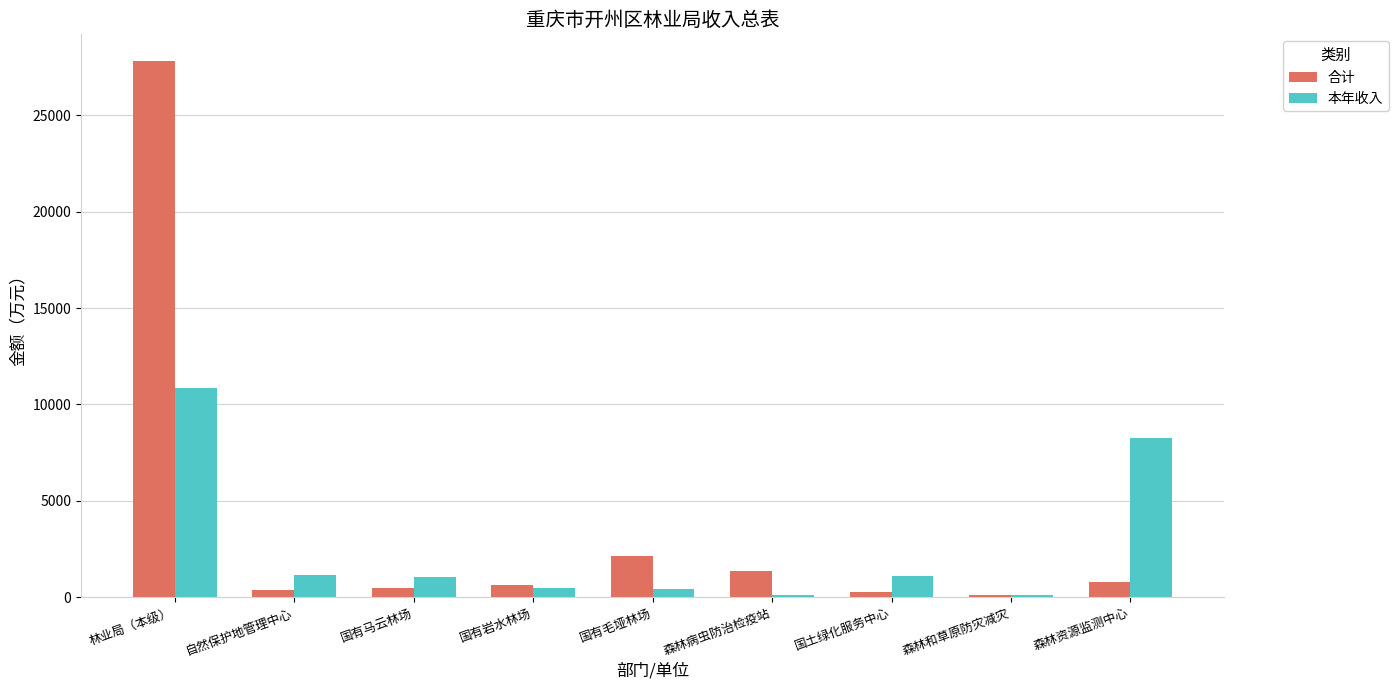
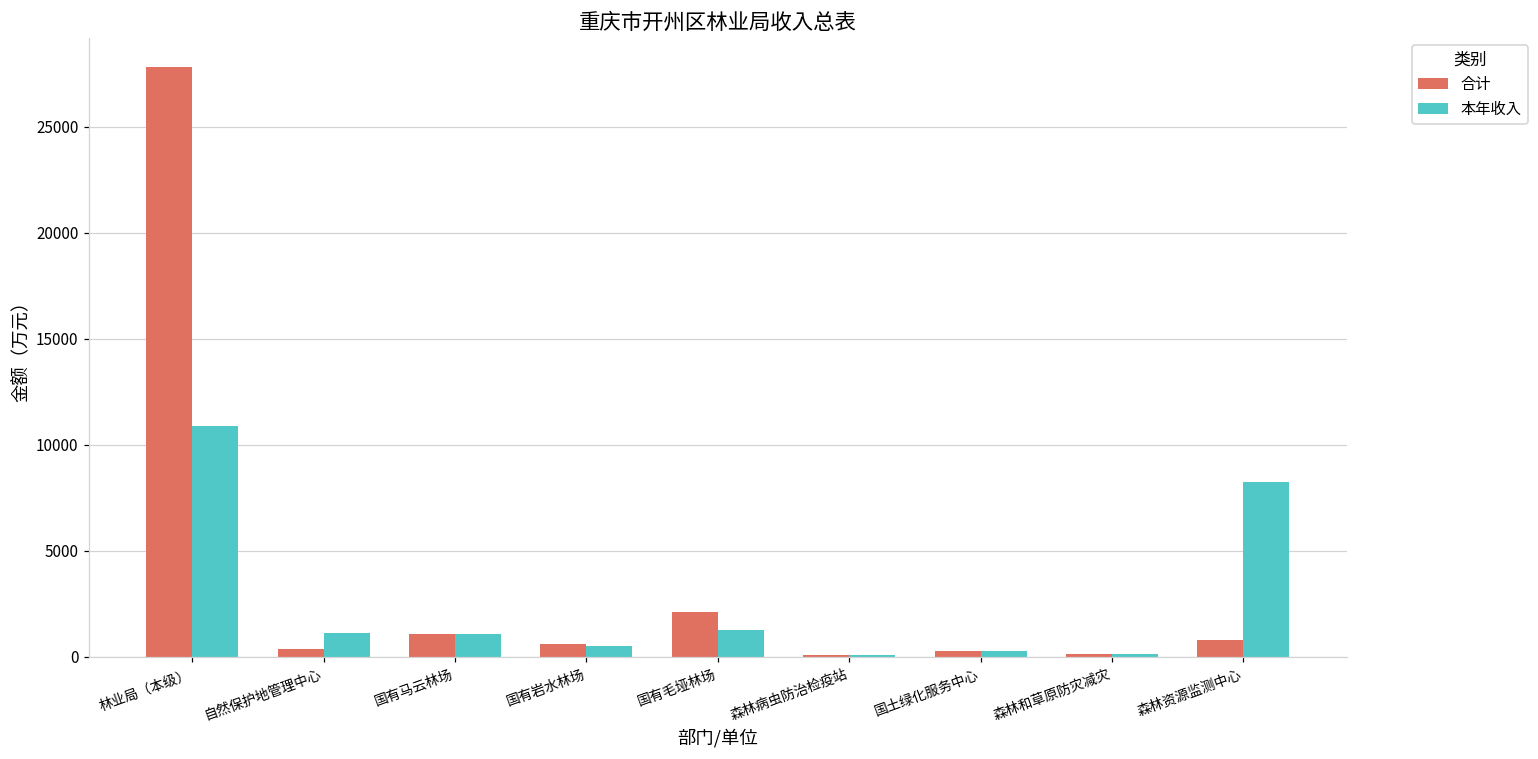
合计, 国有马云林场: 500 -> 1100
本年收入, 国有毛垭林场: 400 -> 1200
合计, 森林病虫防治检疫站: 1300 -> 100
本年收入, 国土绿化服务中心: 1100 -> 300
